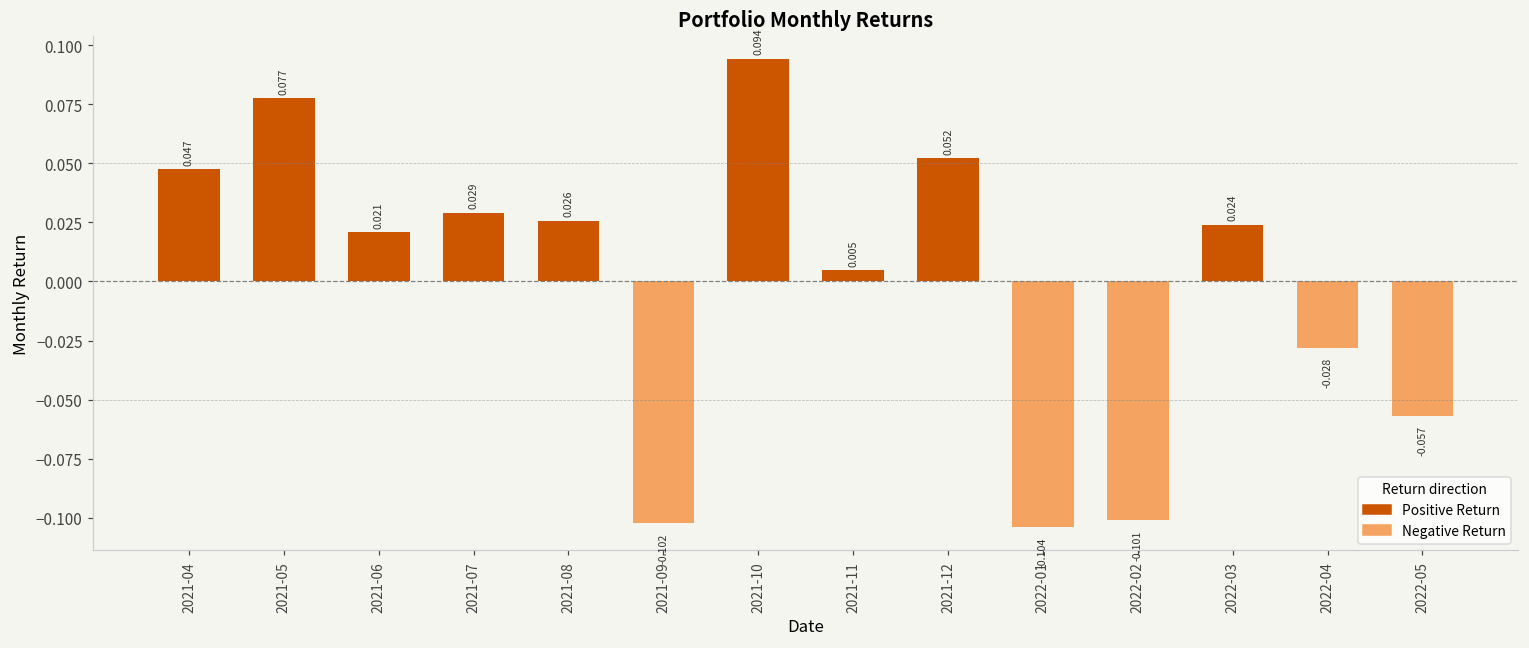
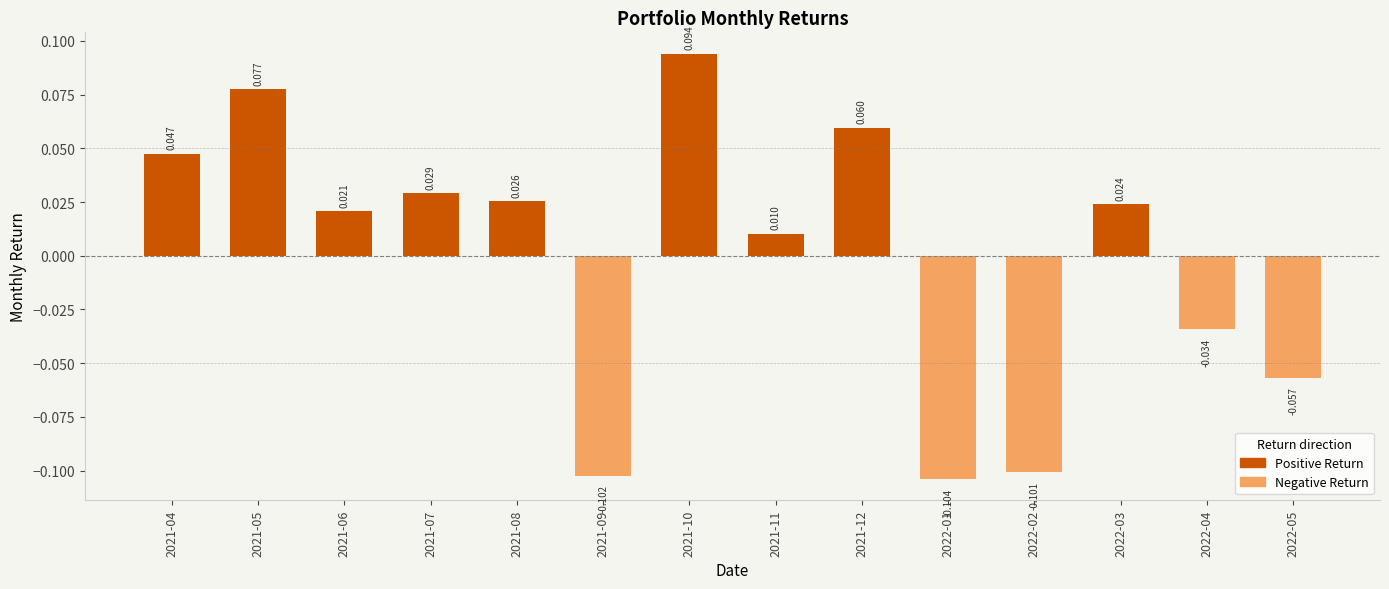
2021-11: 0.005 -> 0.010
2021-12: 0.052 -> 0.060
2022-04: -0.028 -> -0.034
